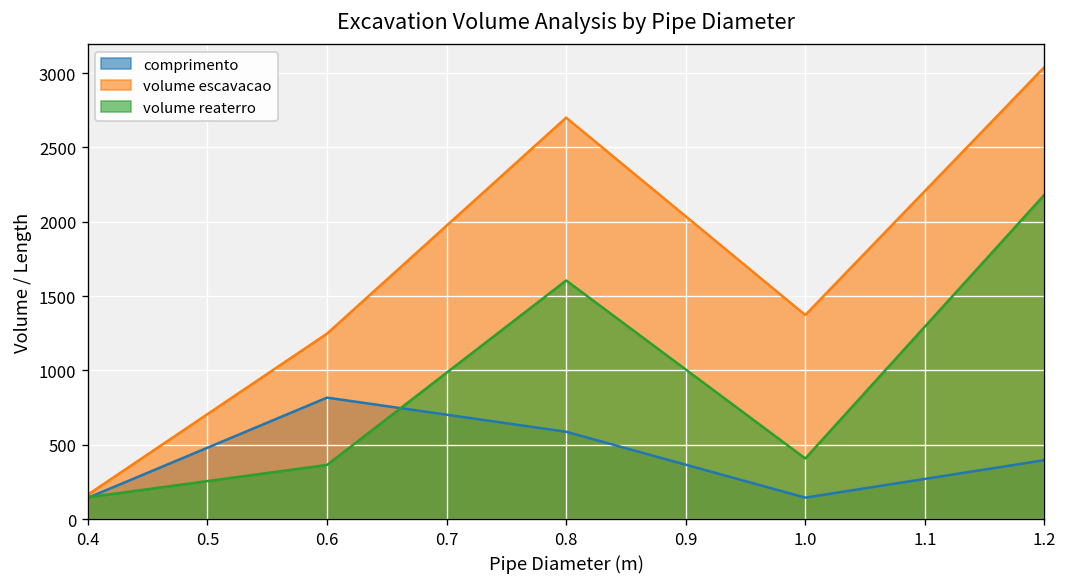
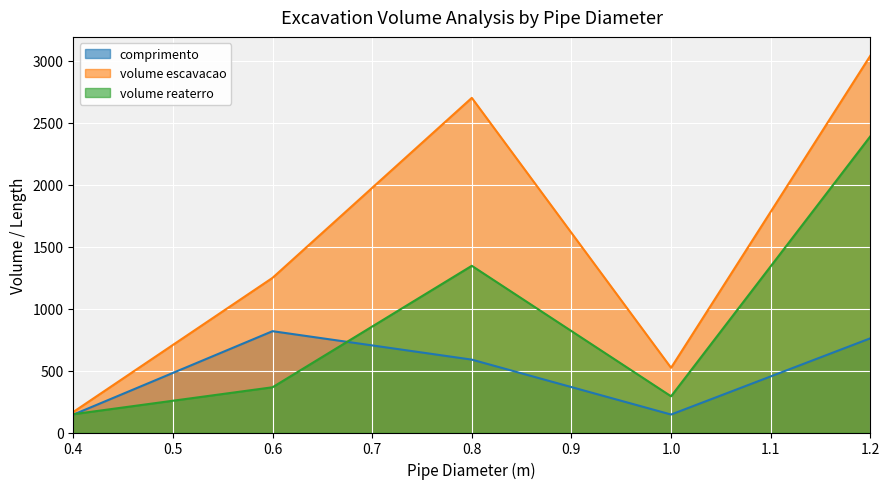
volume reaterro, 0.8: 1610 -> 1350
volume escavacao, 1.0: 1370 -> 520
volume reaterro, 1.0: 410 -> 290
comprimento, 1.2: 400 -> 760
volume reaterro, 1.2: 2180 -> 2390
